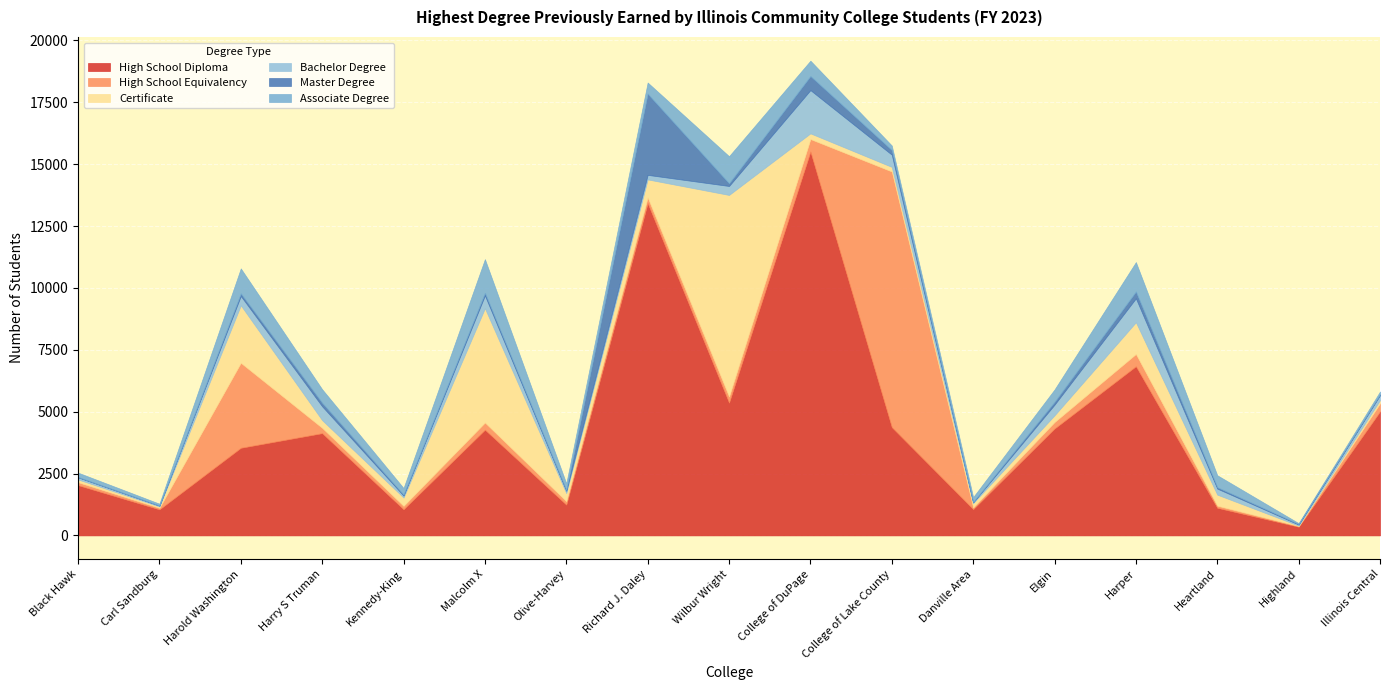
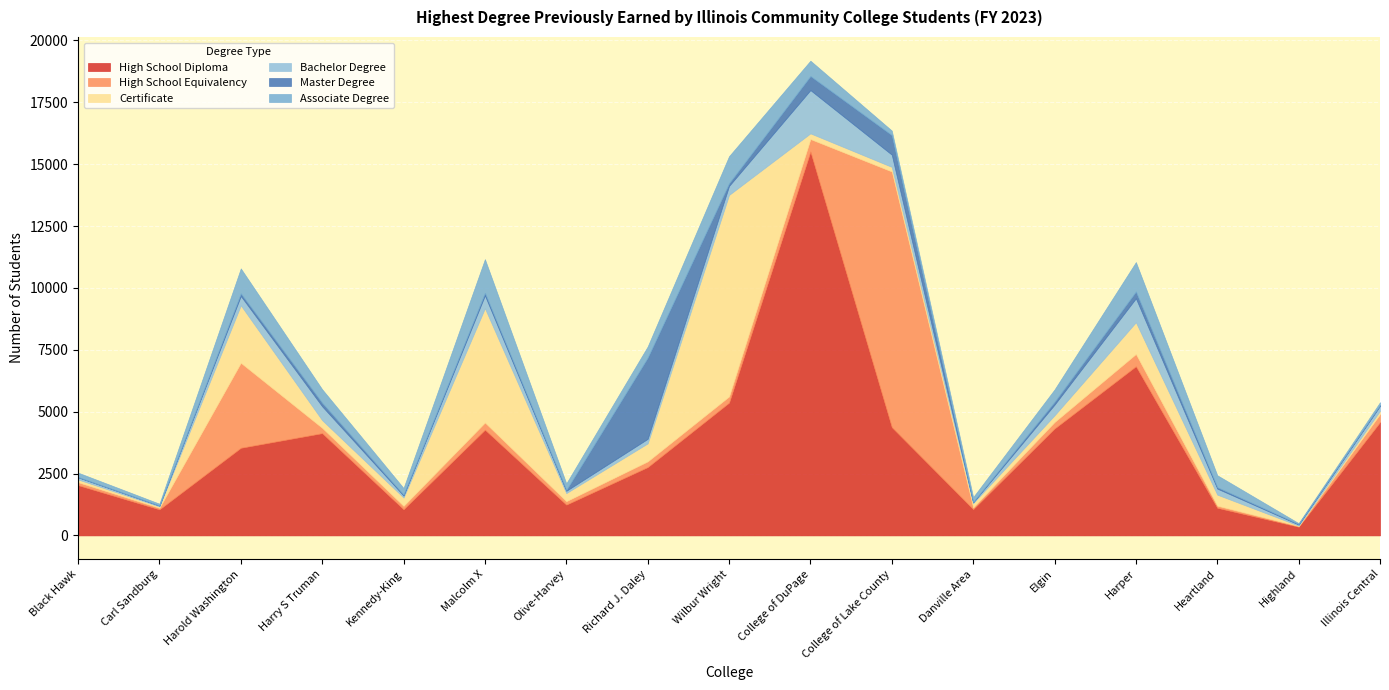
High School Diploma, Richard J. Daley: 13400 -> 2800
Master Degree, College of Lake County: 200 -> 800
High School Diploma, Illinois Central: 5000 -> 4600
